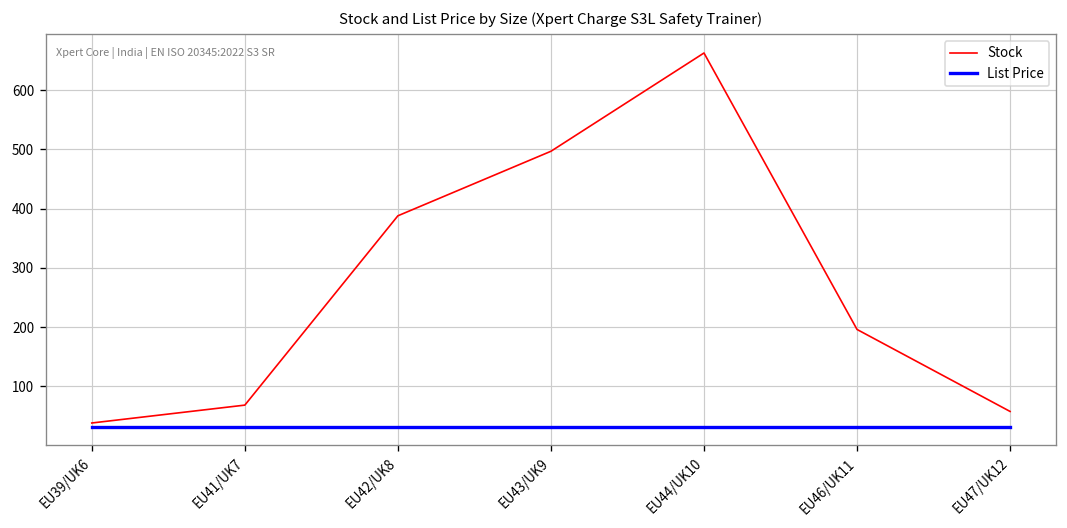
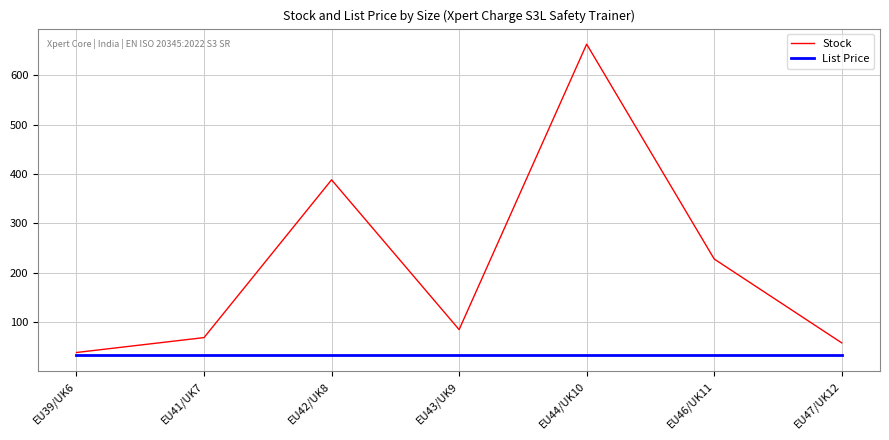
Stock, EU43/UK9: 500 -> 80
Stock, EU46/UK11: 200 -> 230
